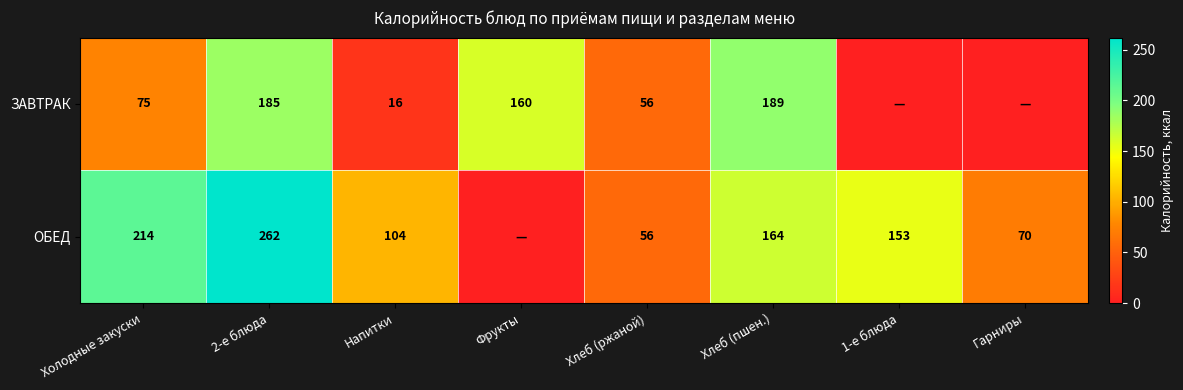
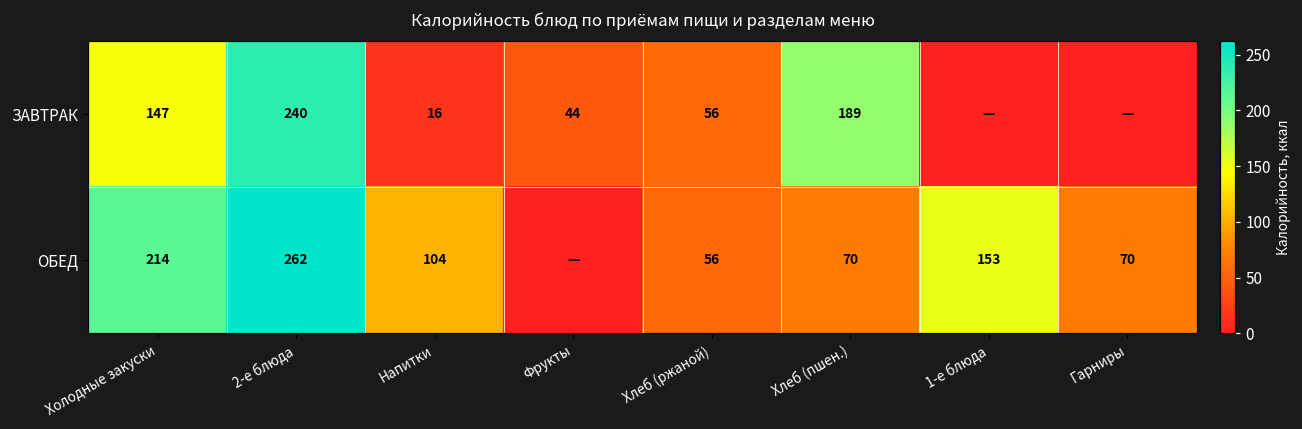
ЗАВТРАК, Холодные закуски: 75 -> 147
ЗАВТРАК, 2-е блюда: 185 -> 240
ЗАВТРАК, Фрукты: 160 -> 44
ОБЕД, Хлеб (пшен.): 164 -> 70
